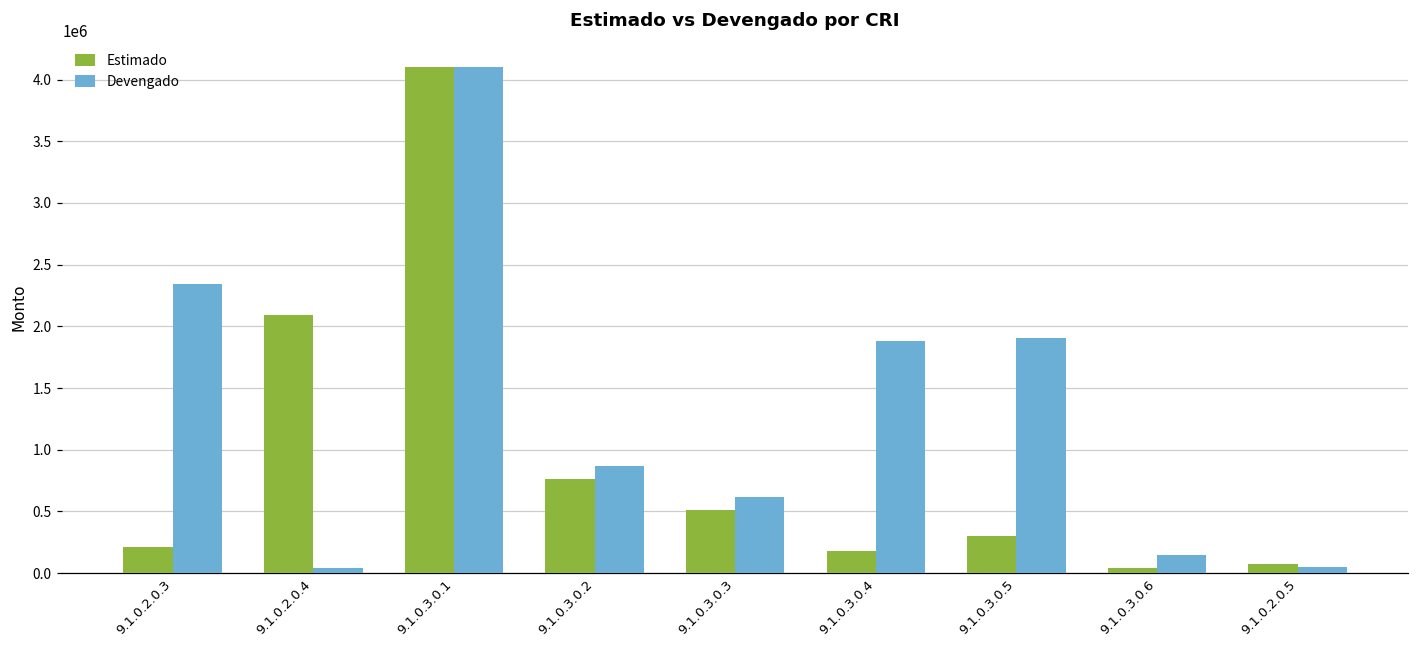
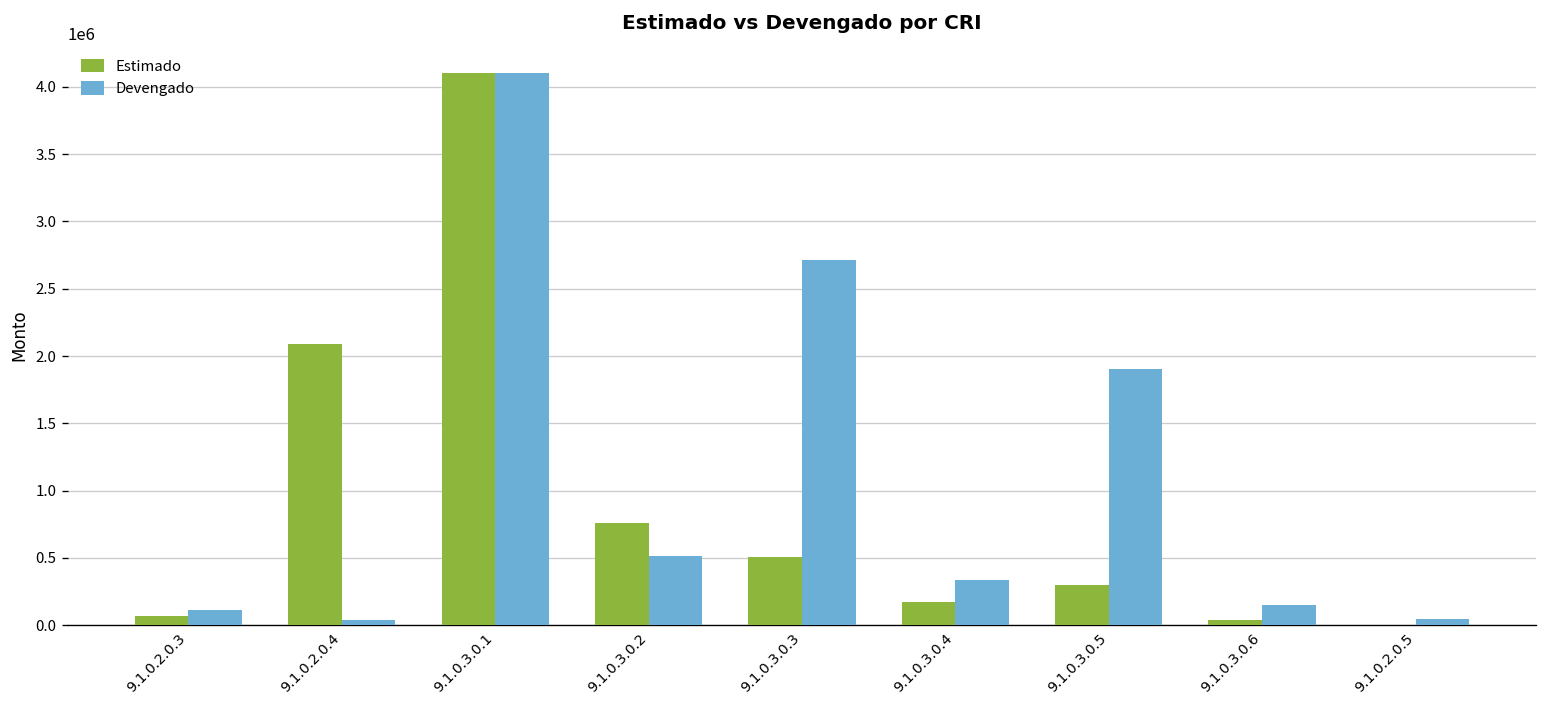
Estimado, 9.1.0.2.0.3: 210000 -> 70000
Devengado, 9.1.0.2.0.3: 2340000 -> 120000
Devengado, 9.1.0.3.0.2: 870000 -> 520000
Devengado, 9.1.0.3.0.3: 620000 -> 2710000
Devengado, 9.1.0.3.0.4: 1880000 -> 340000
Estimado, 9.1.0.2.0.5: 70000 -> 0
